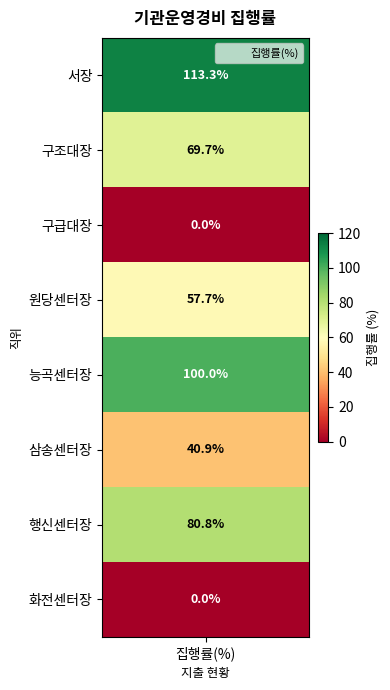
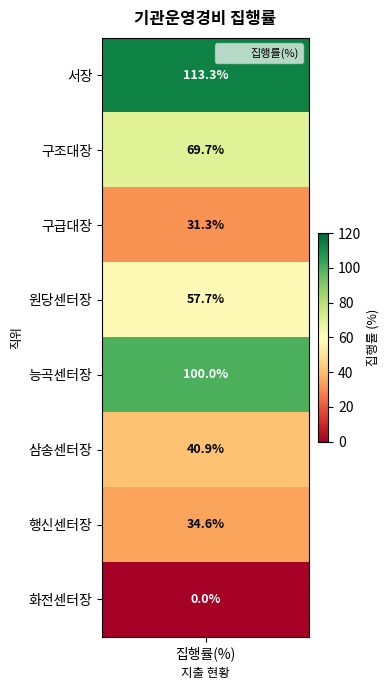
구급대장, 집행률(%): 0.0% -> 31.3%
행신센터장, 집행률(%): 80.8% -> 34.6%
